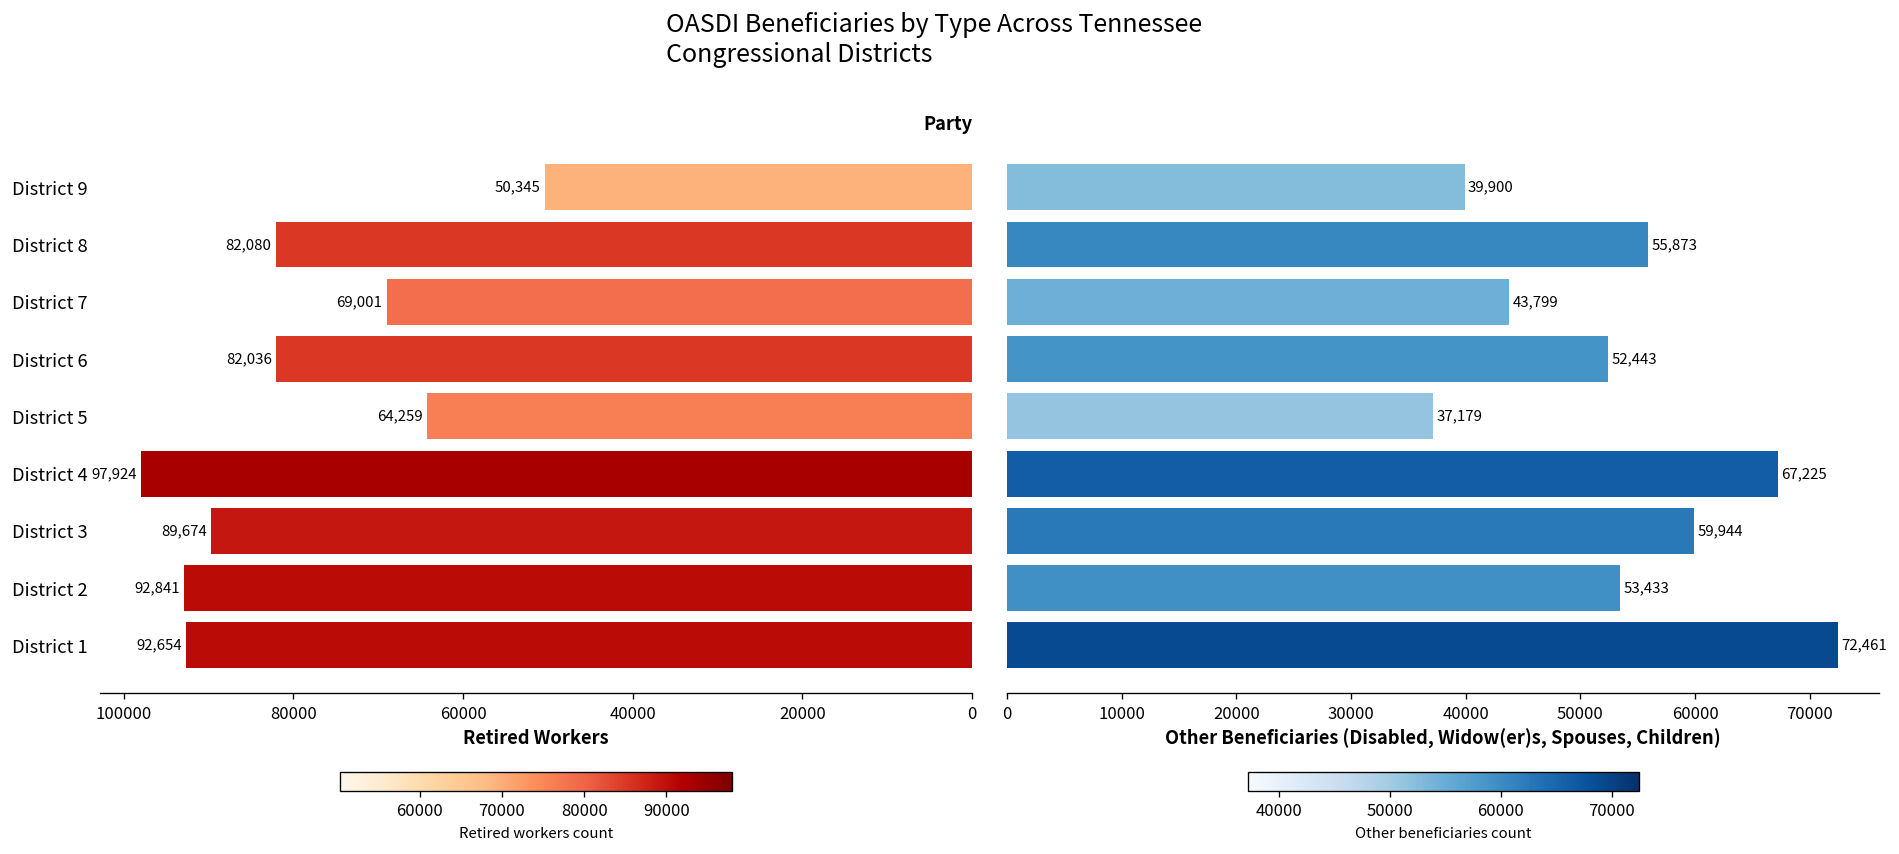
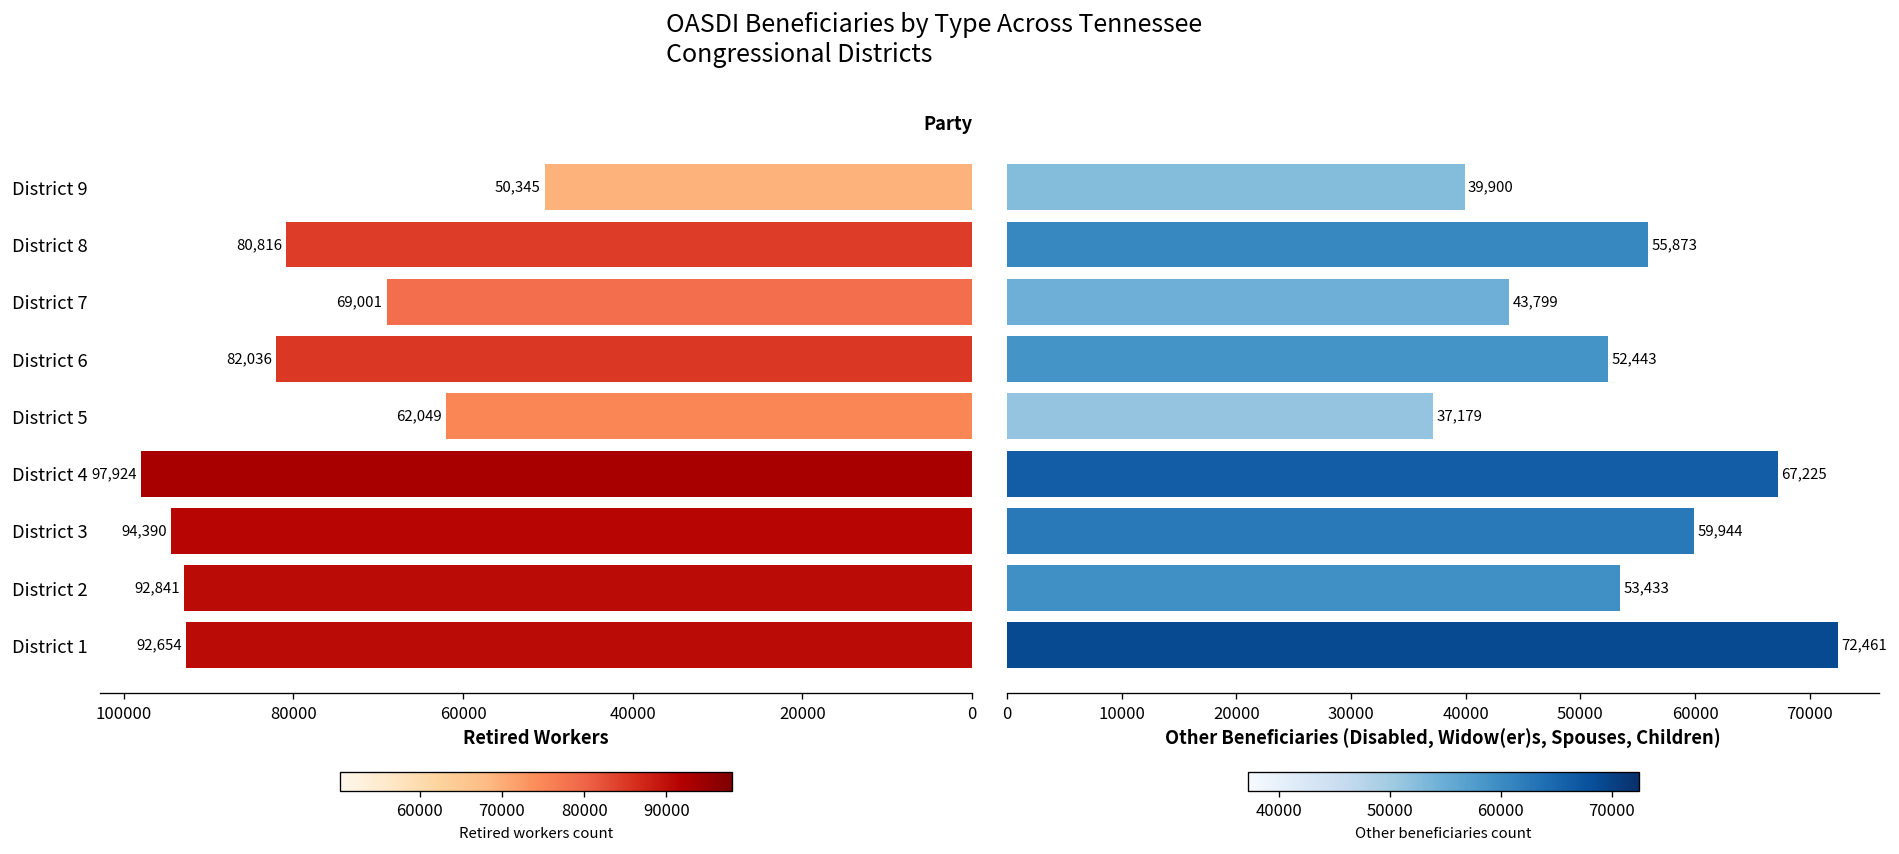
Party, District 8: 82,080 -> 80,816
Party, District 5: 64,259 -> 62,049
Party, District 3: 89,674 -> 94,390
